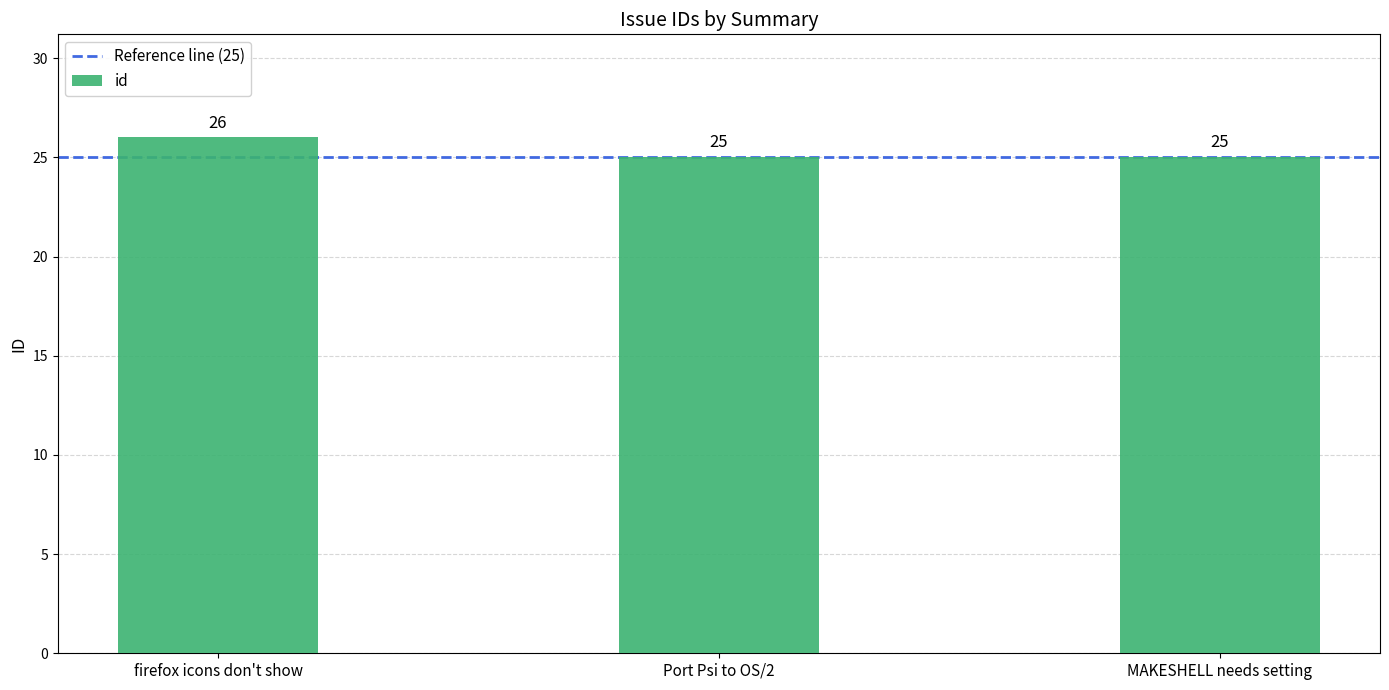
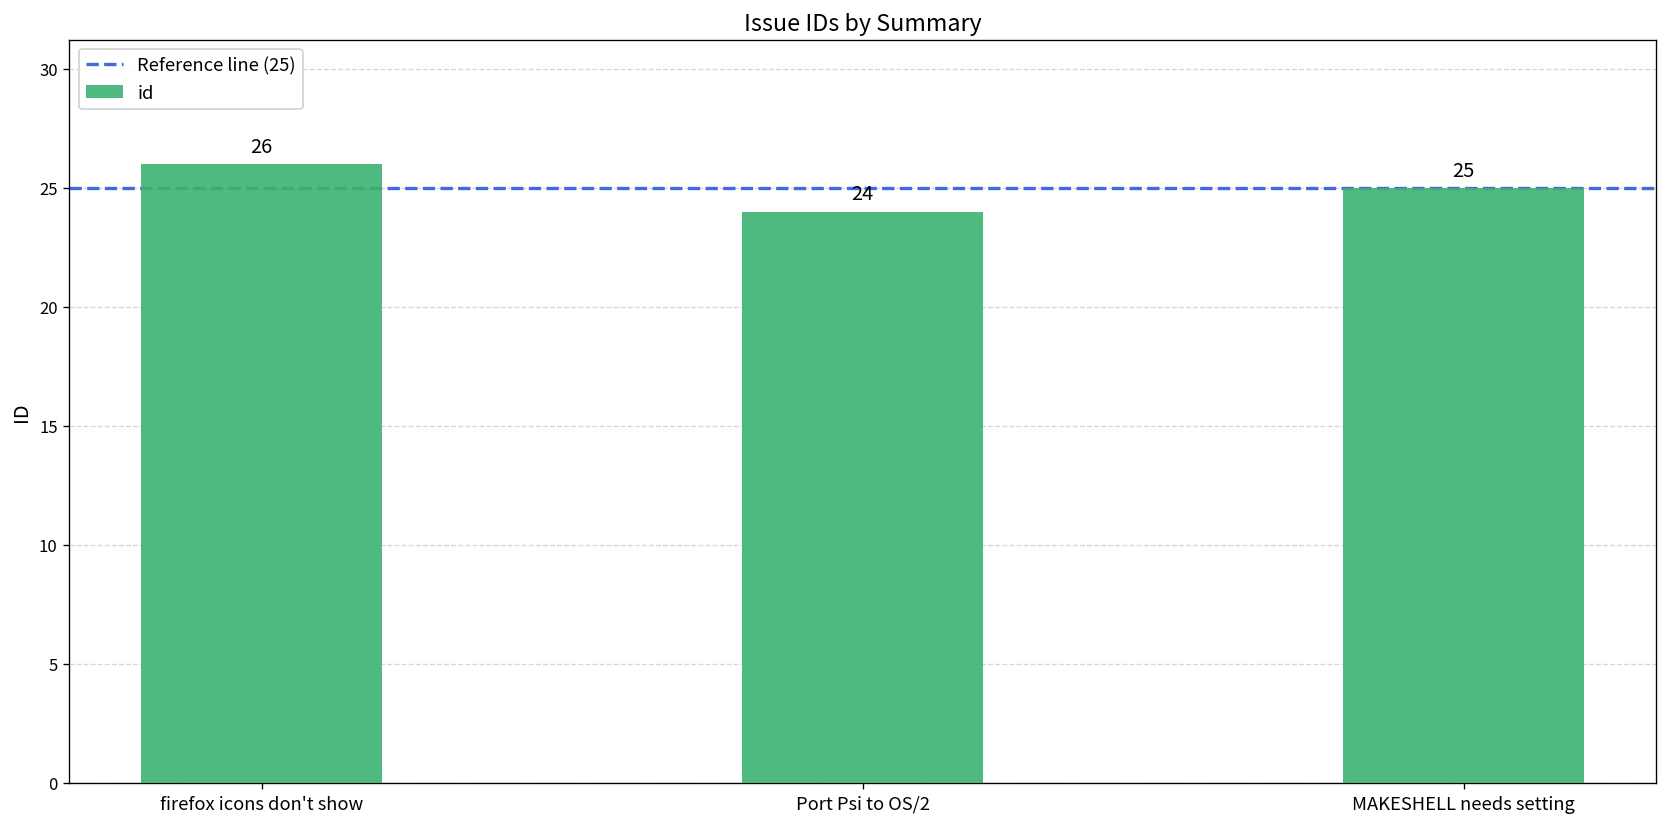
Port Psi to OS/2: 25 -> 24
